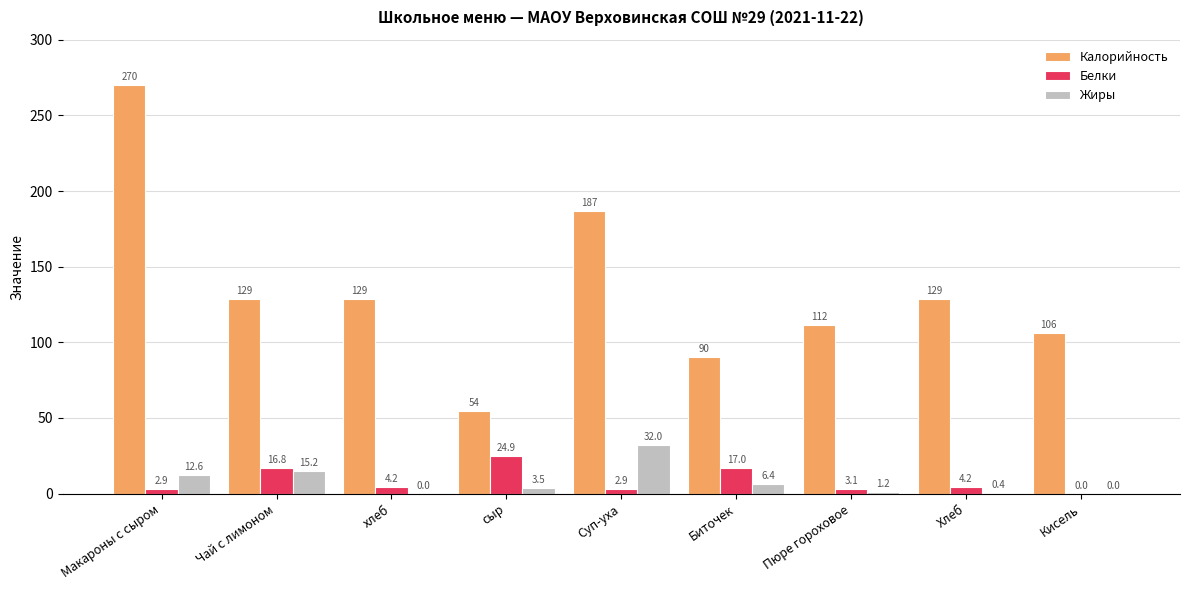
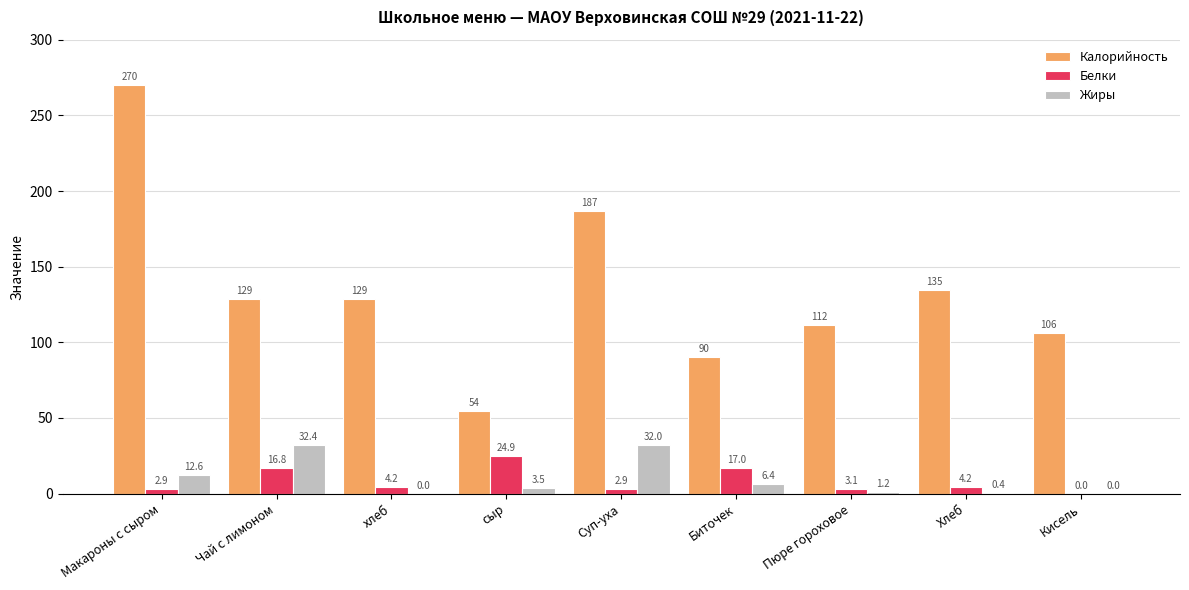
Жиры, Чай с лимоном: 15.2 -> 32.4
Калорийность, Хлеб: 129 -> 135
